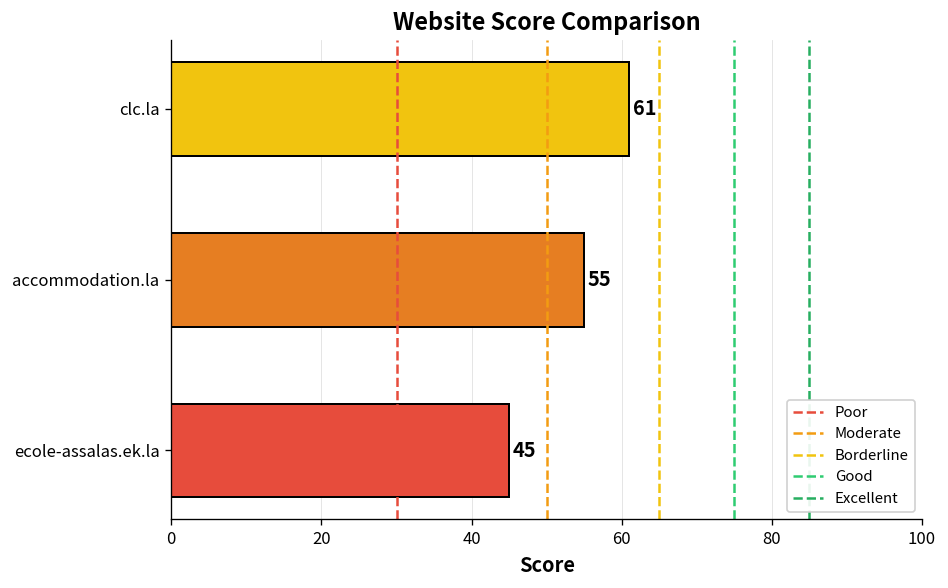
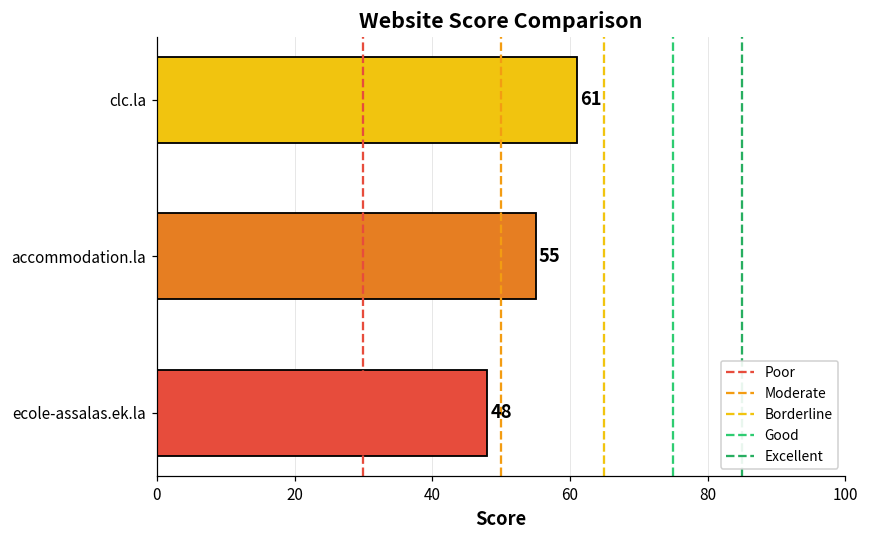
ecole-assalas.ek.la: 45 -> 48
